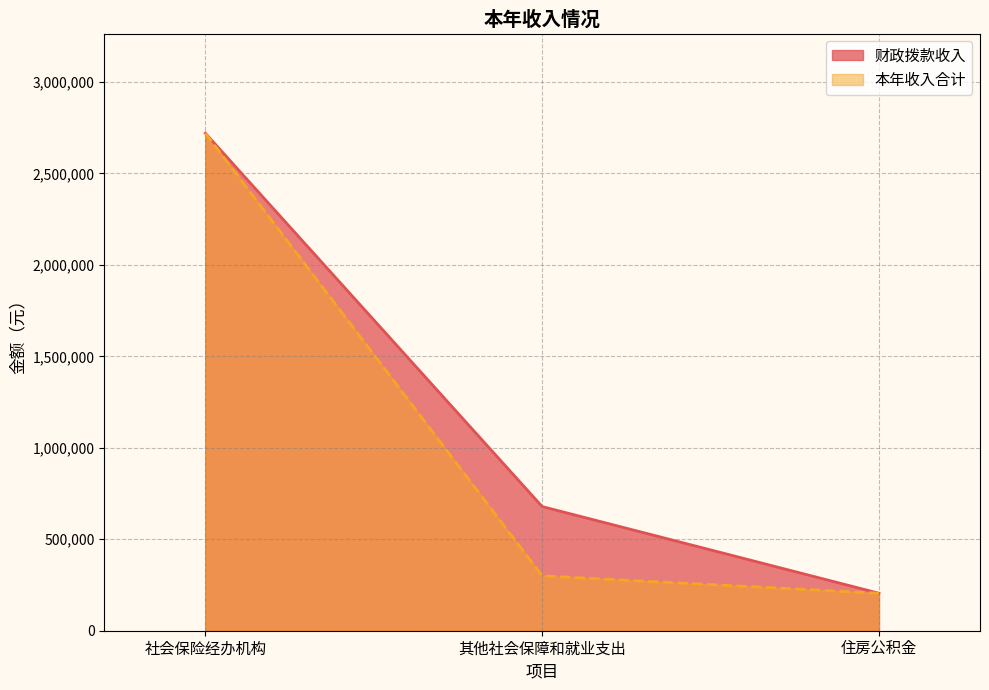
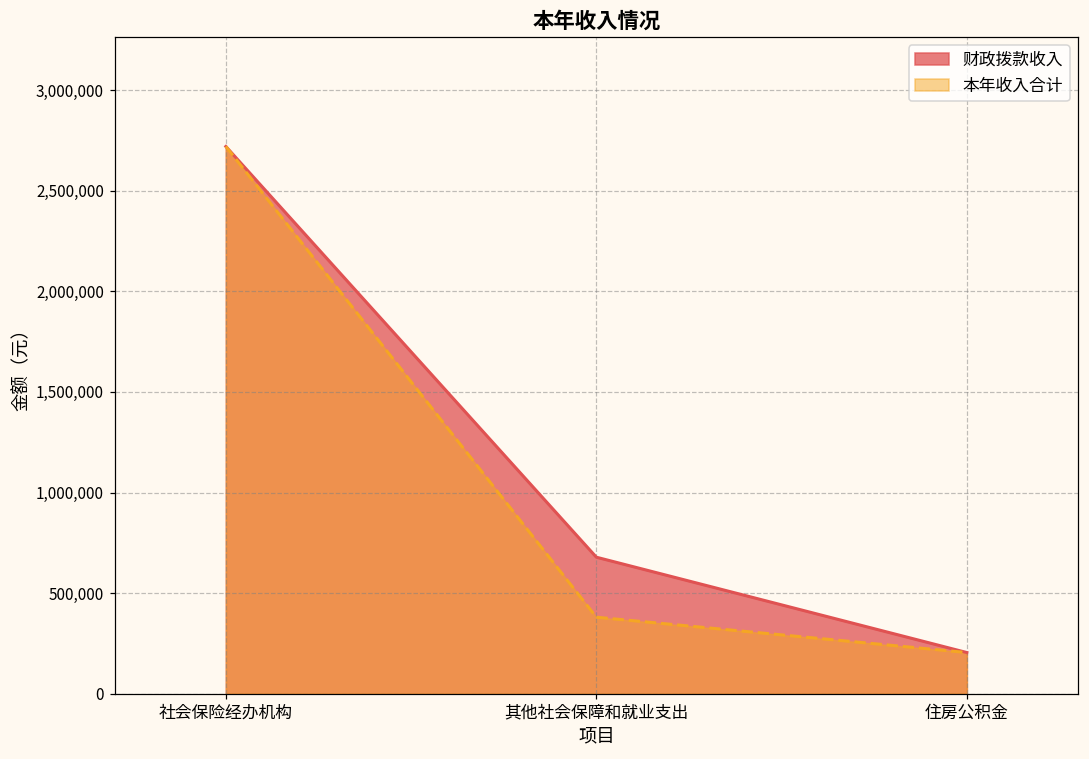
本年收入合计, 其他社会保障和就业支出: 300,000 -> 380,000
